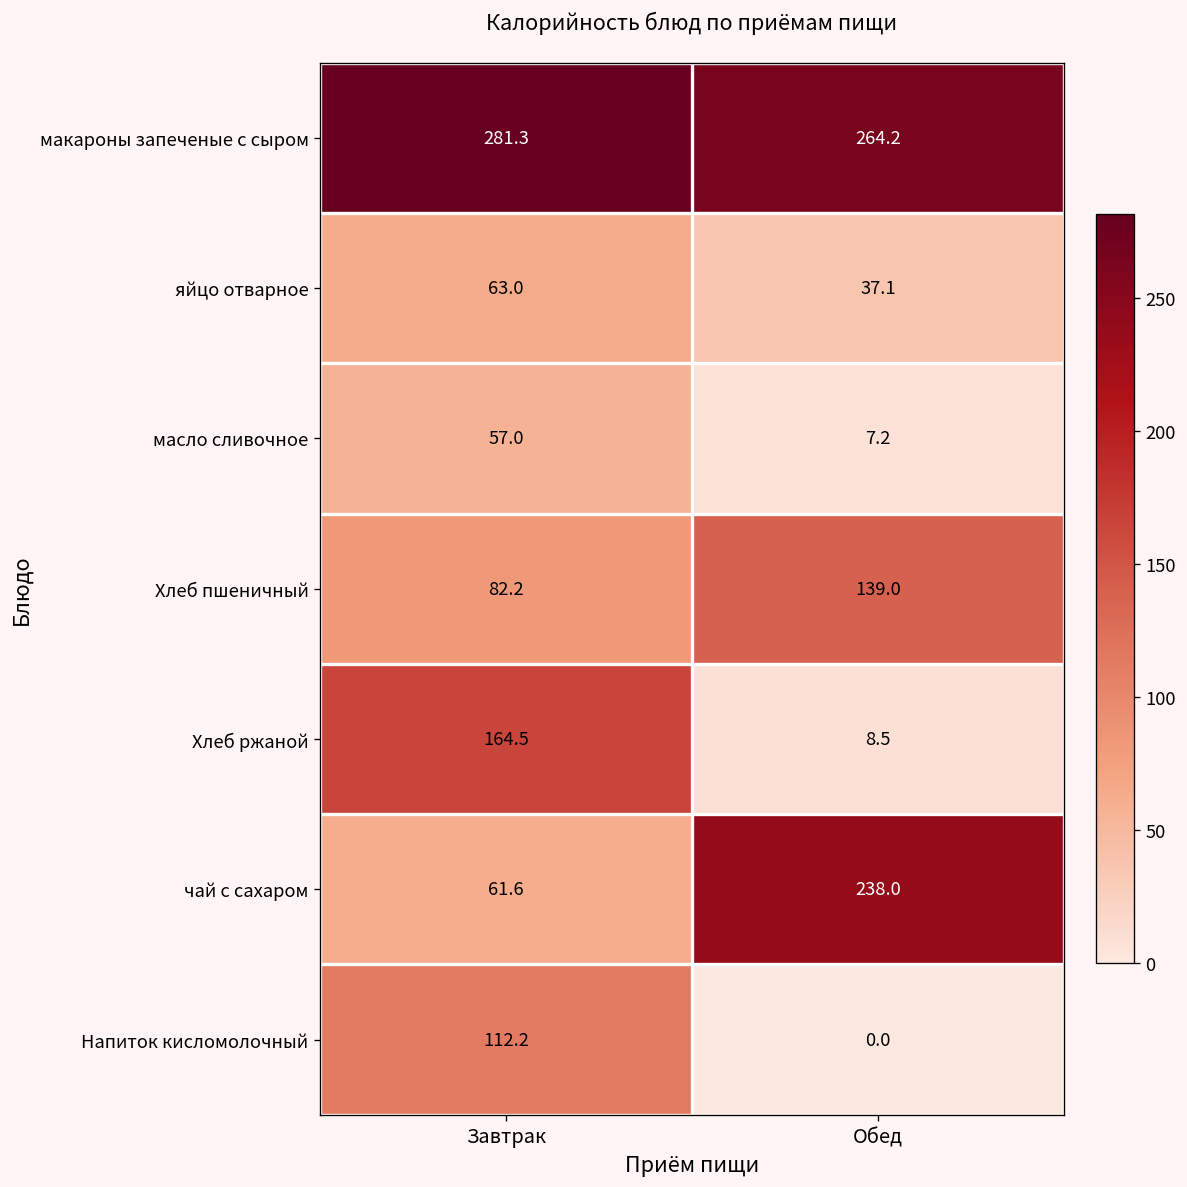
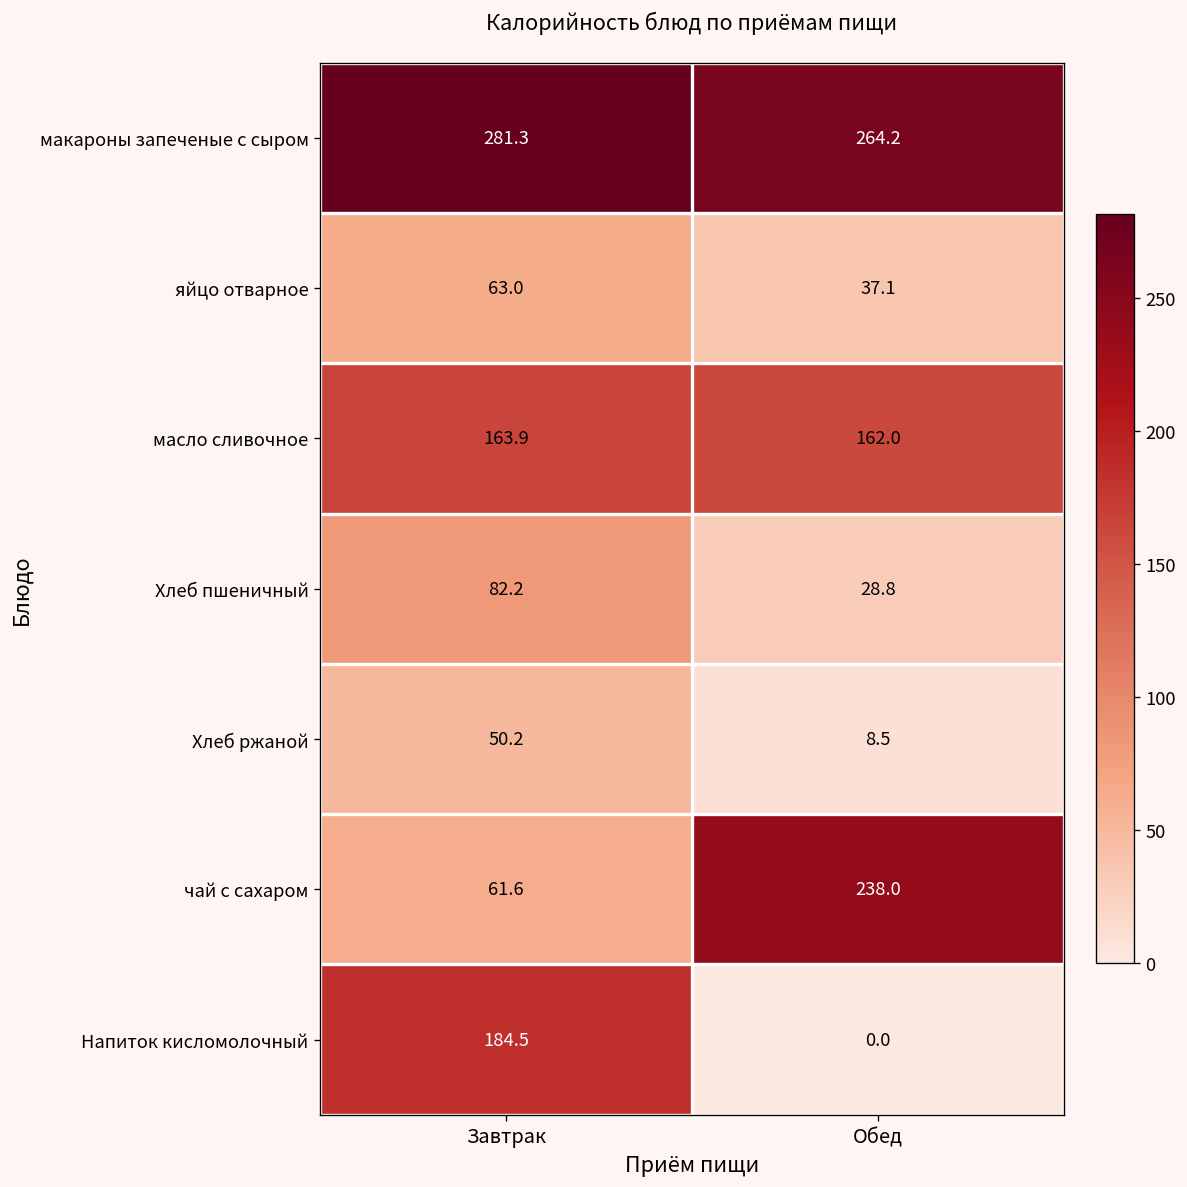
масло сливочное, Завтрак: 57.0 -> 163.9
масло сливочное, Обед: 7.2 -> 162.0
Хлеб пшеничный, Обед: 139.0 -> 28.8
Хлеб ржаной, Завтрак: 164.5 -> 50.2
Напиток кисломолочный, Завтрак: 112.2 -> 184.5
